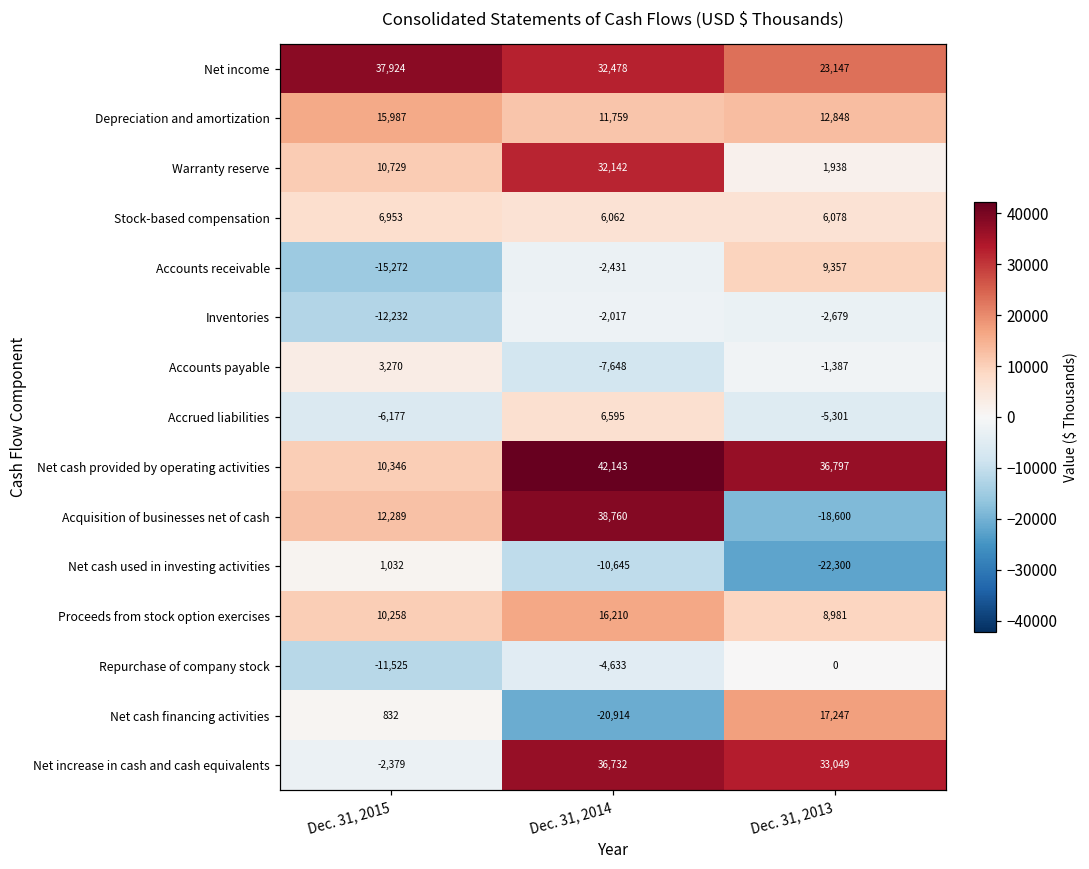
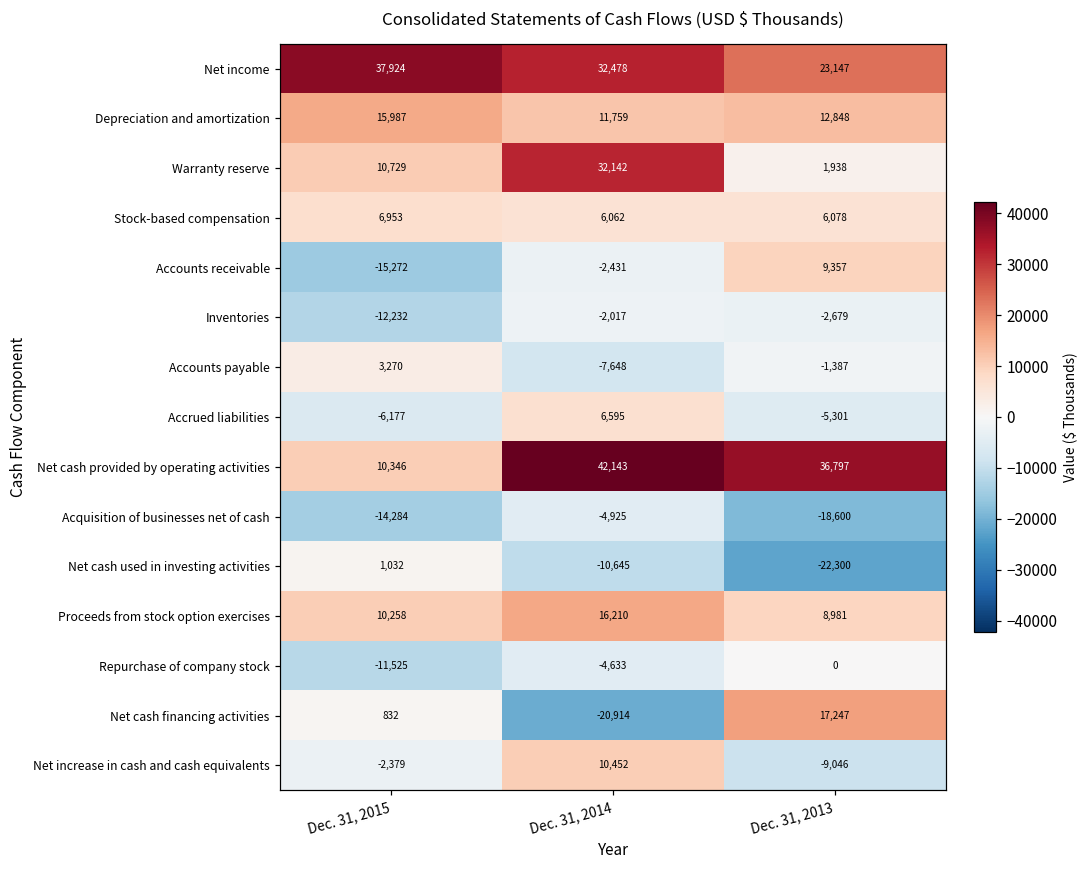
Acquisition of businesses net of cash, Dec. 31, 2015: 12,289 -> -14,284
Acquisition of businesses net of cash, Dec. 31, 2014: 38,760 -> -4,925
Net increase in cash and cash equivalents, Dec. 31, 2014: 36,732 -> 10,452
Net increase in cash and cash equivalents, Dec. 31, 2013: 33,049 -> -9,046
